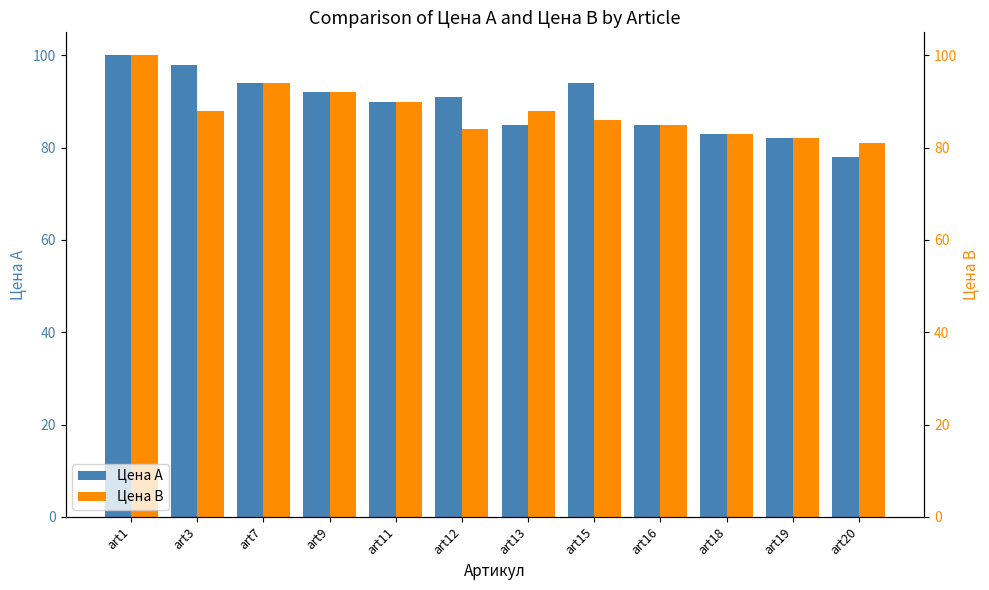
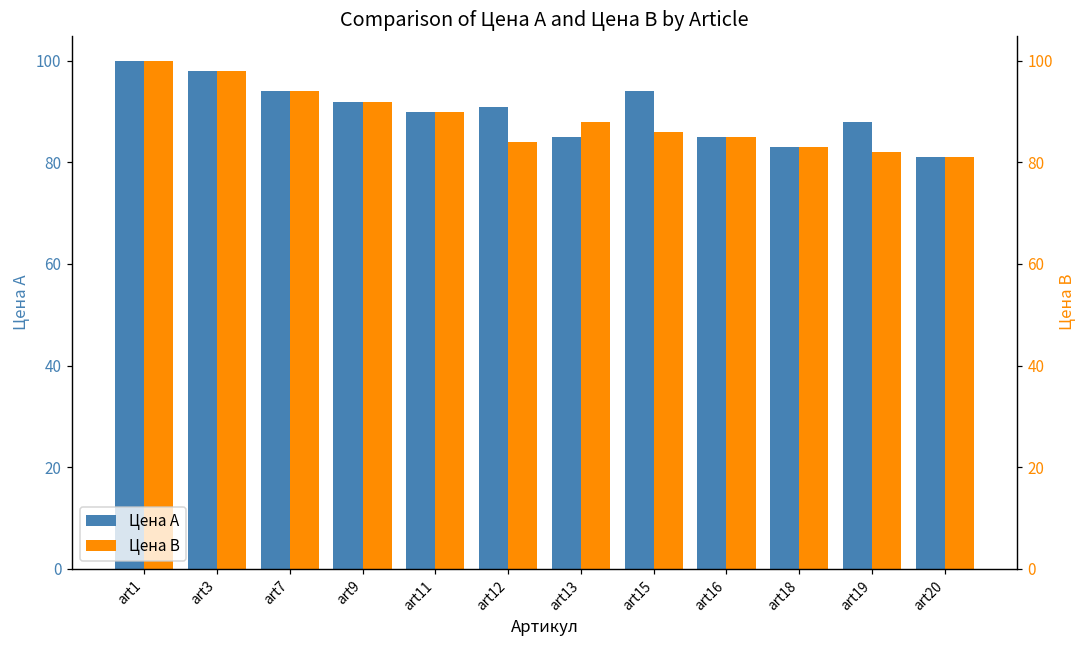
Цена В, art3: 88 -> 98
Цена А, art19: 82 -> 88
Цена А, art20: 78 -> 81
